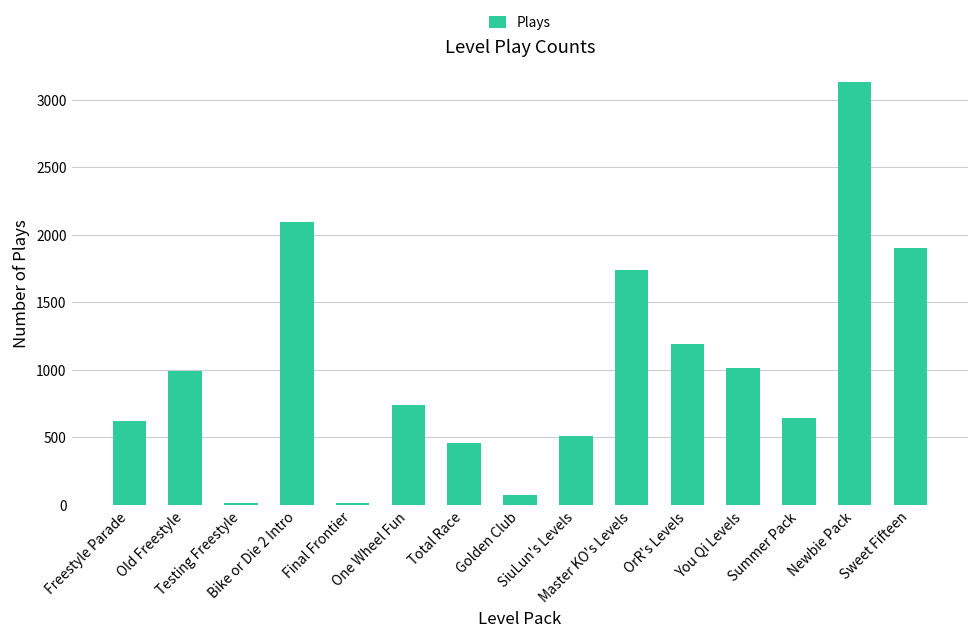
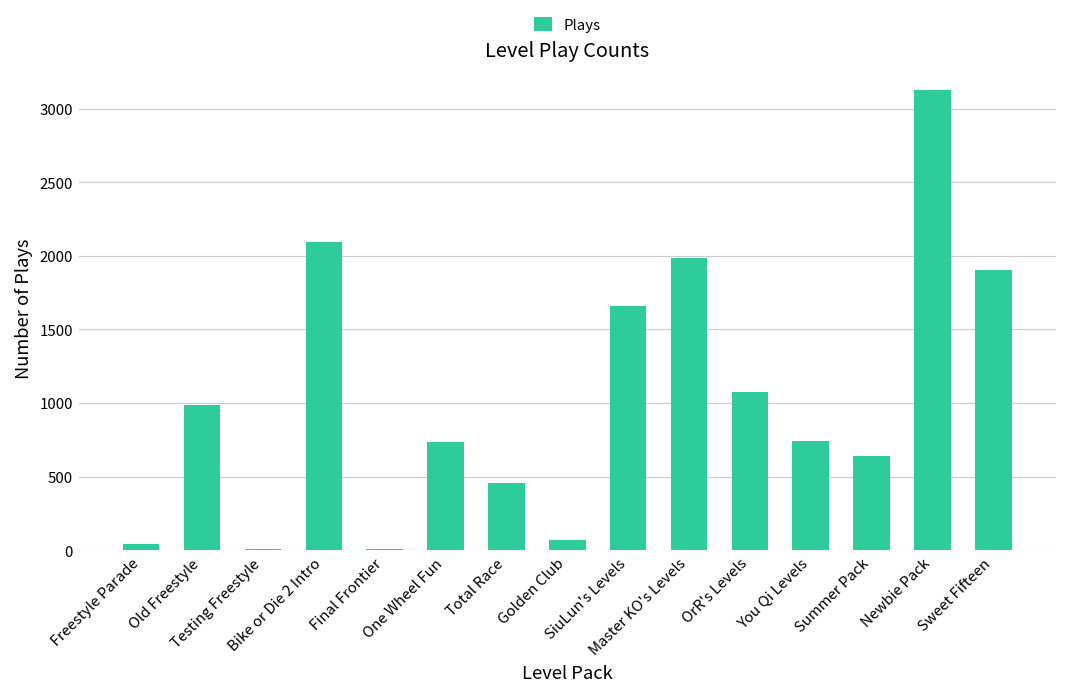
Freestyle Parade: 620 -> 50
SiuLun's Levels: 510 -> 1660
Master KO's Levels: 1740 -> 1980
OrR's Levels: 1190 -> 1070
You Qi Levels: 1010 -> 740
